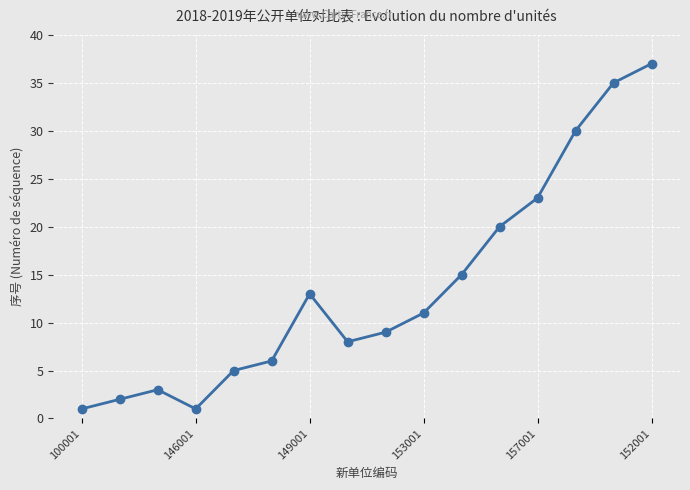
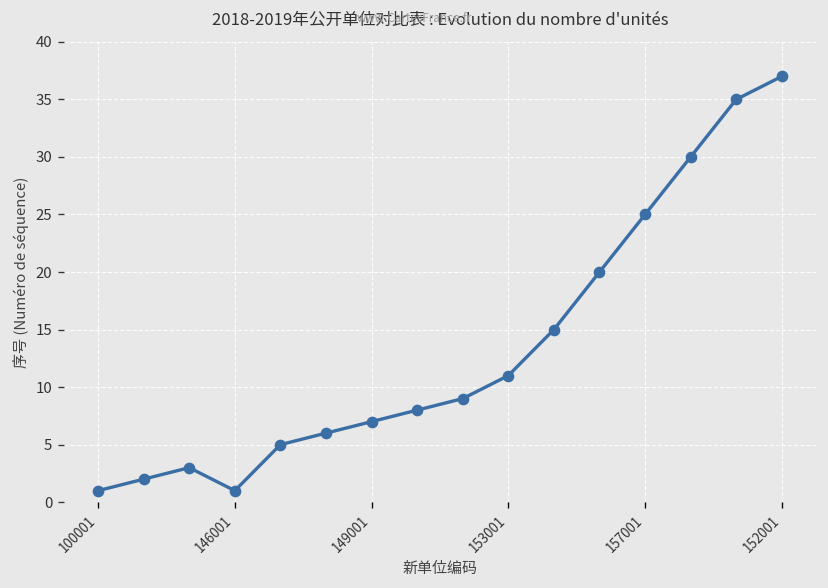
149001: 13 -> 7
157001: 23 -> 25
